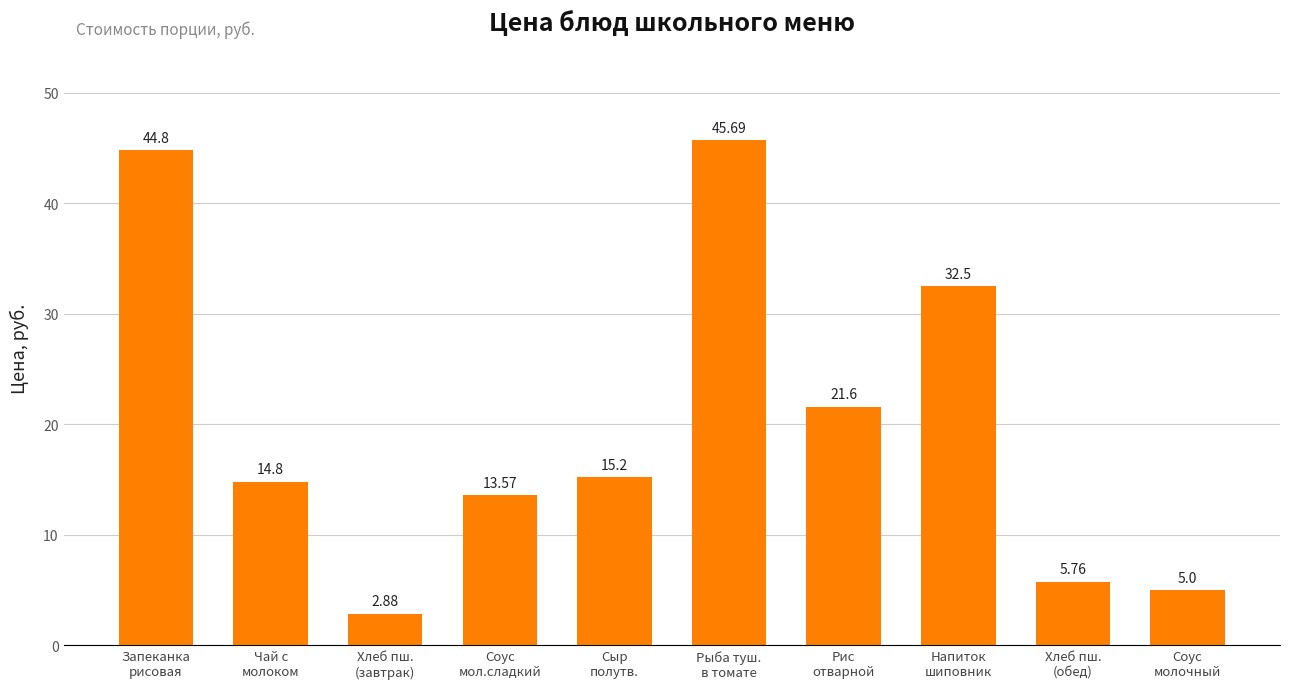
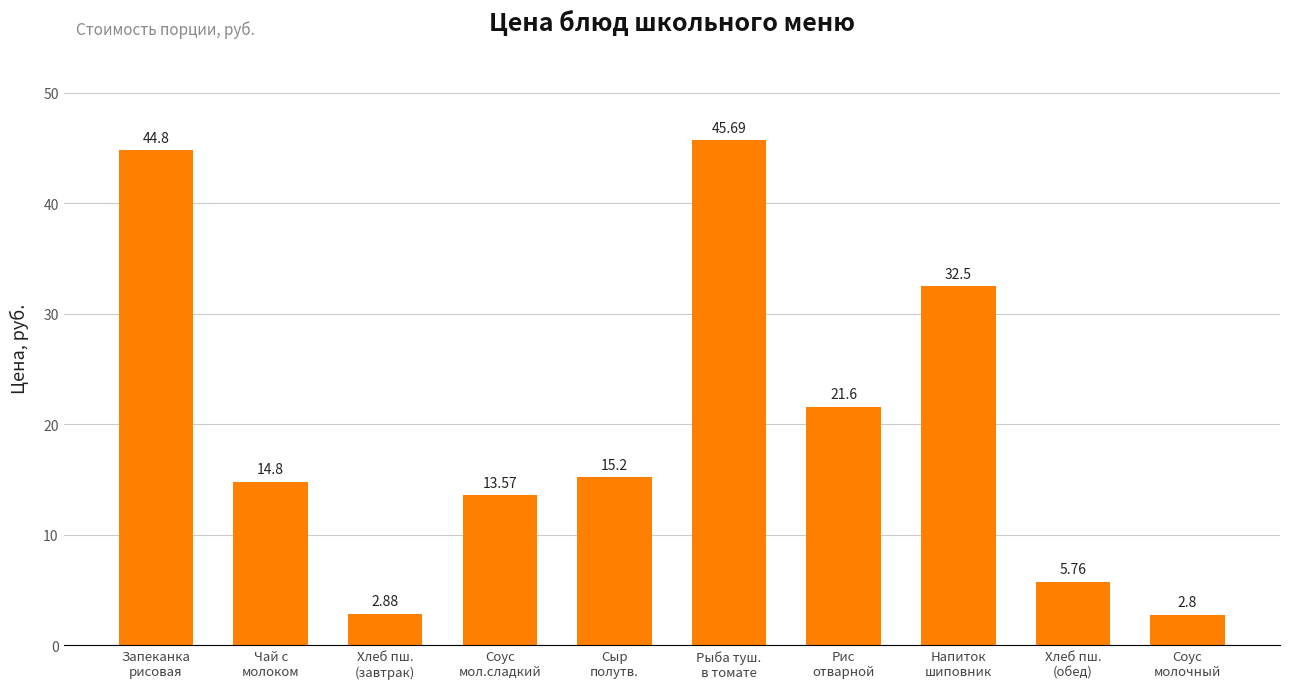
Соус молочный: 5.0 -> 2.8
